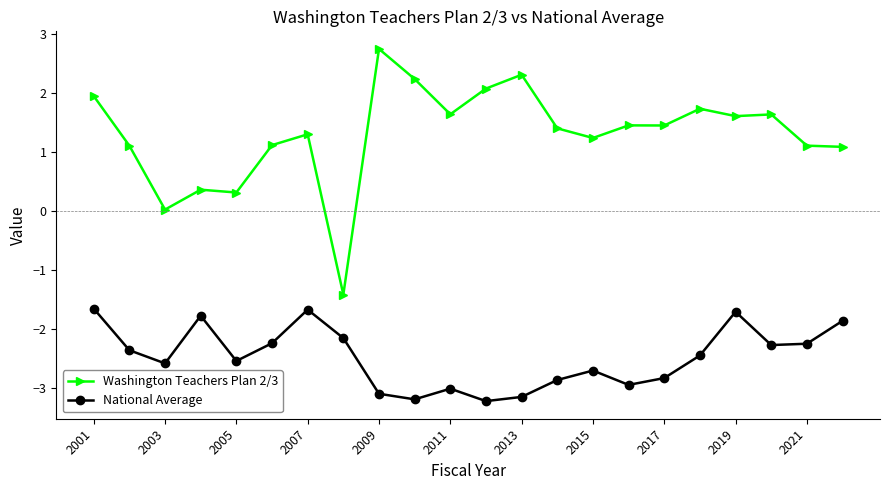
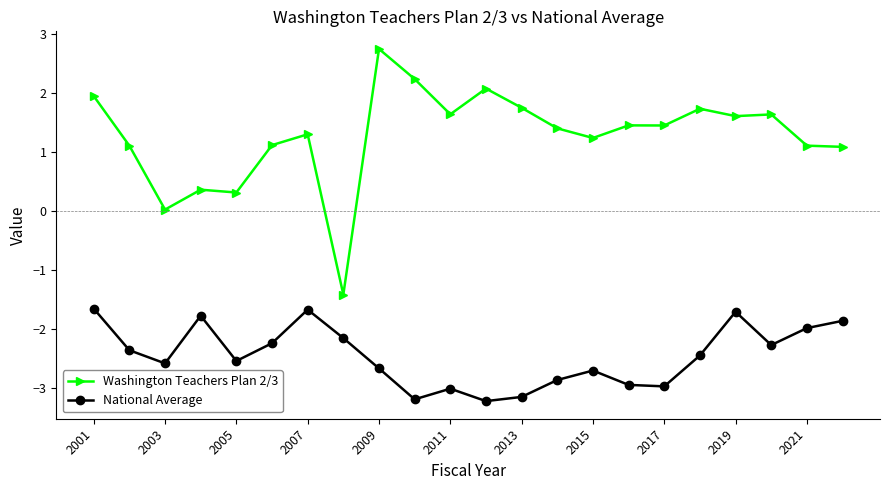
National Average, 2009: -3.1 -> -2.7
Washington Teachers Plan 2/3, 2013: 2.3 -> 1.7
National Average, 2017: -2.8 -> -3.0
National Average, 2021: -2.2 -> -2.0
